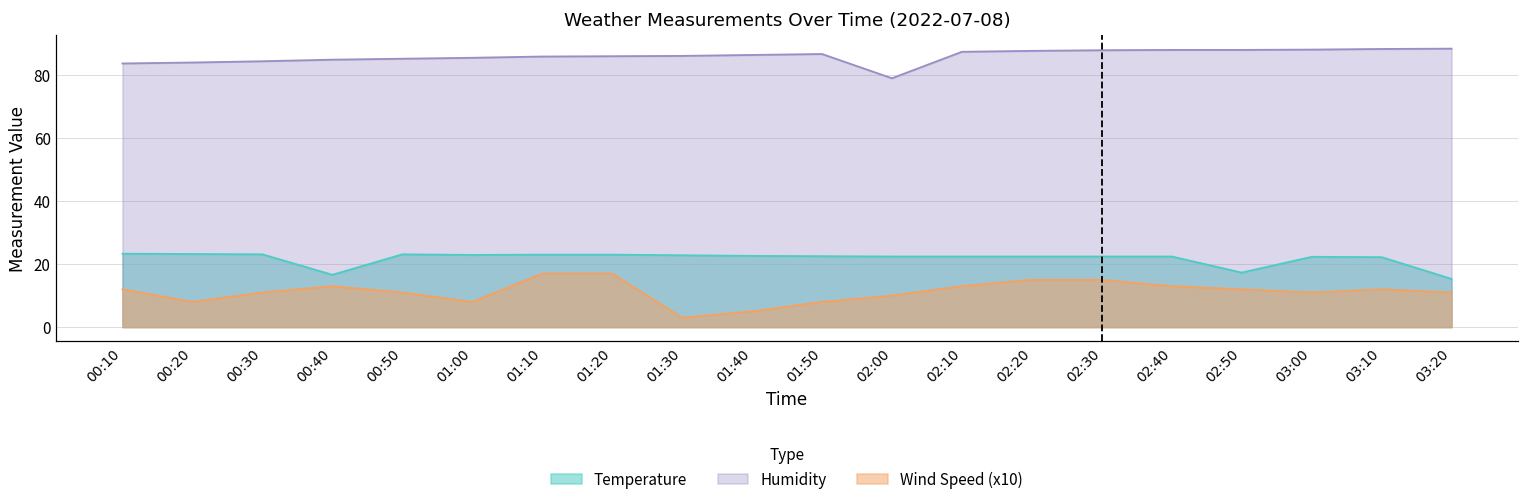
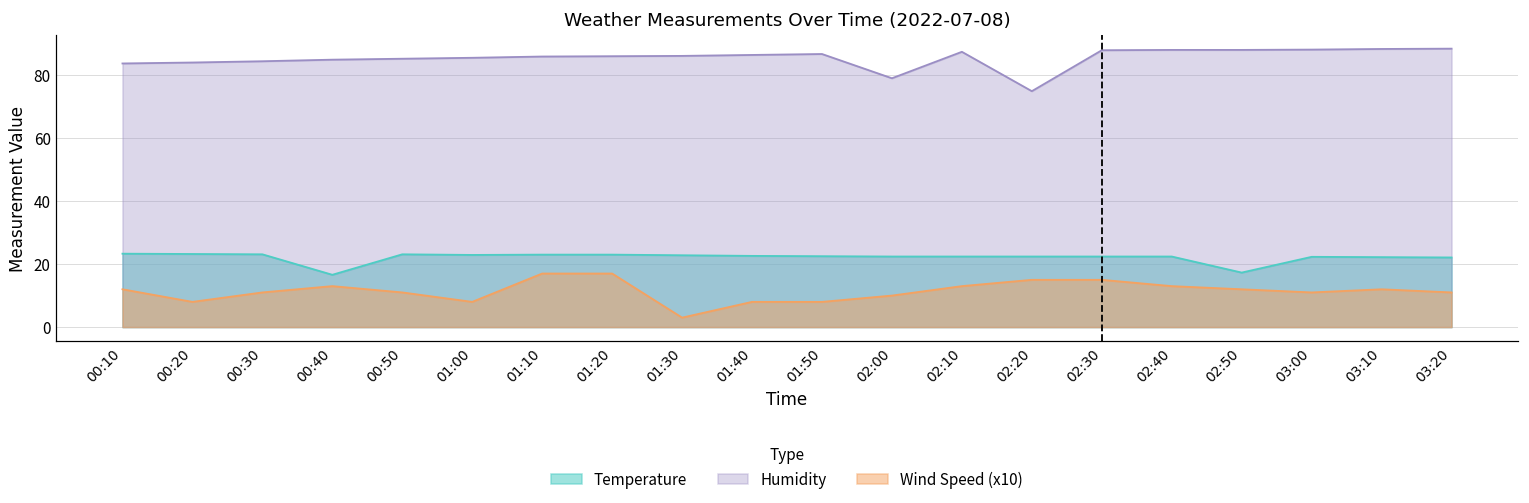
Wind Speed (x10), 01:40: 5 -> 8
Humidity, 02:20: 88 -> 75
Temperature, 03:20: 15 -> 22
